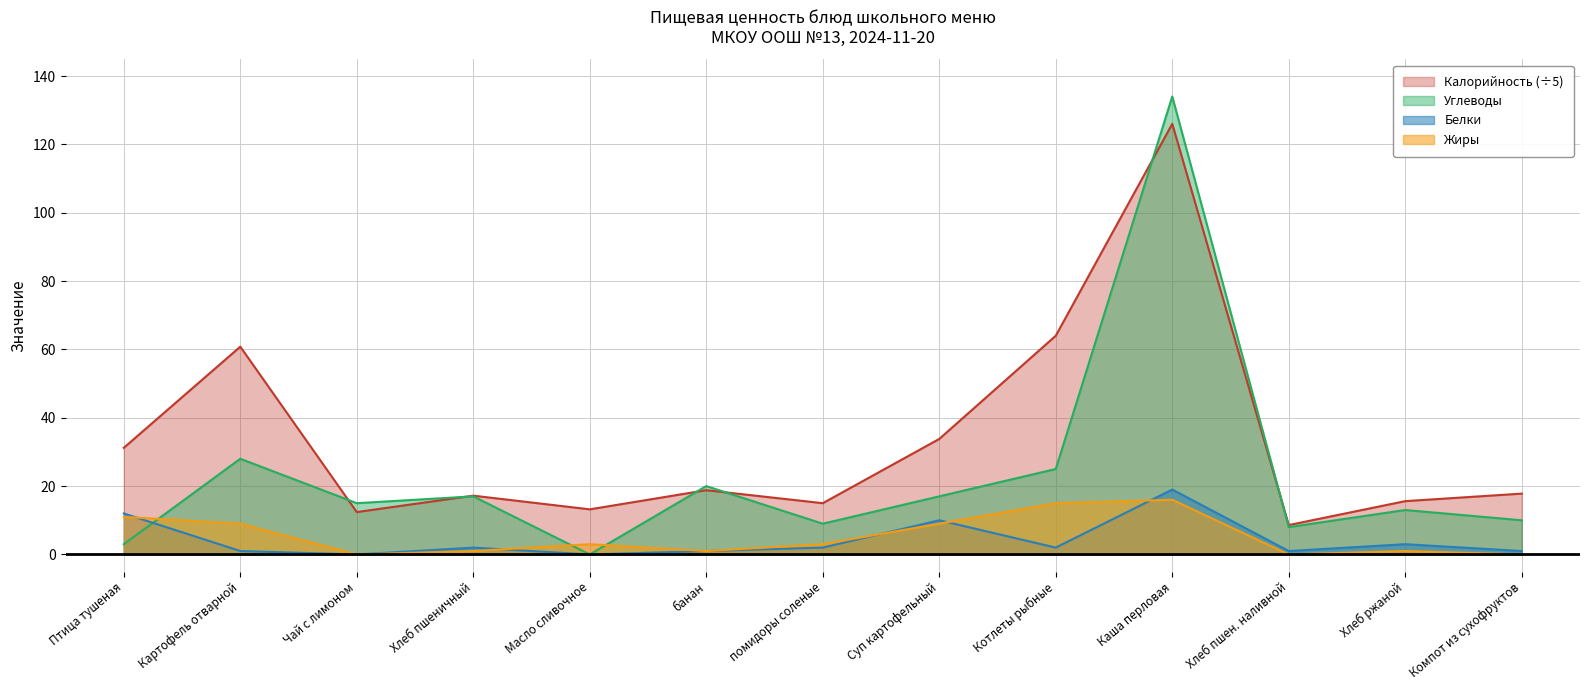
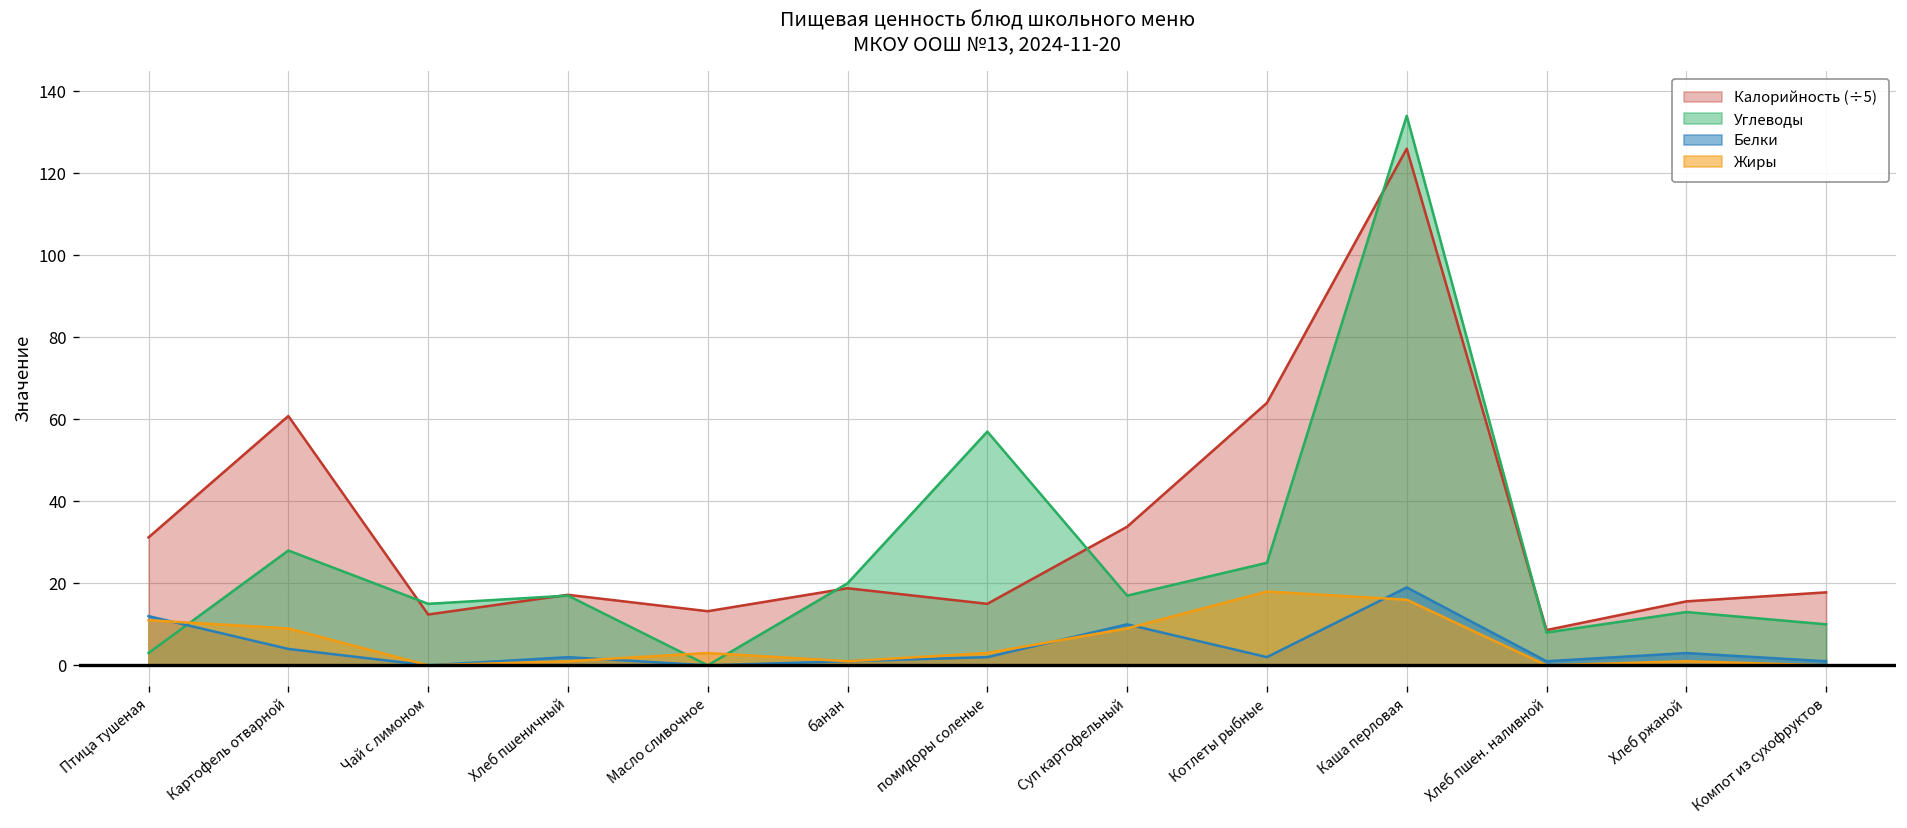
Белки, Картофель отварной: 1 -> 4
Углеводы, помидоры соленые: 9 -> 57
Жиры, Котлеты рыбные: 15 -> 18
